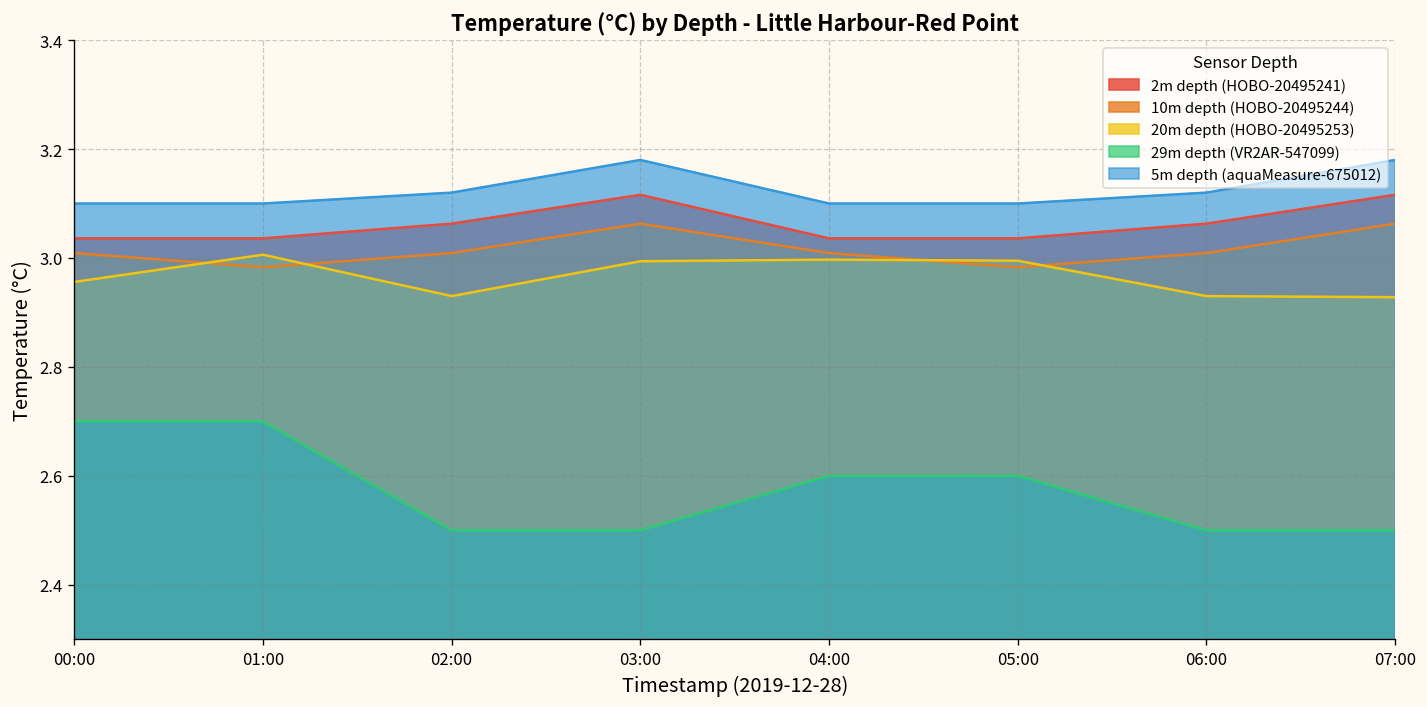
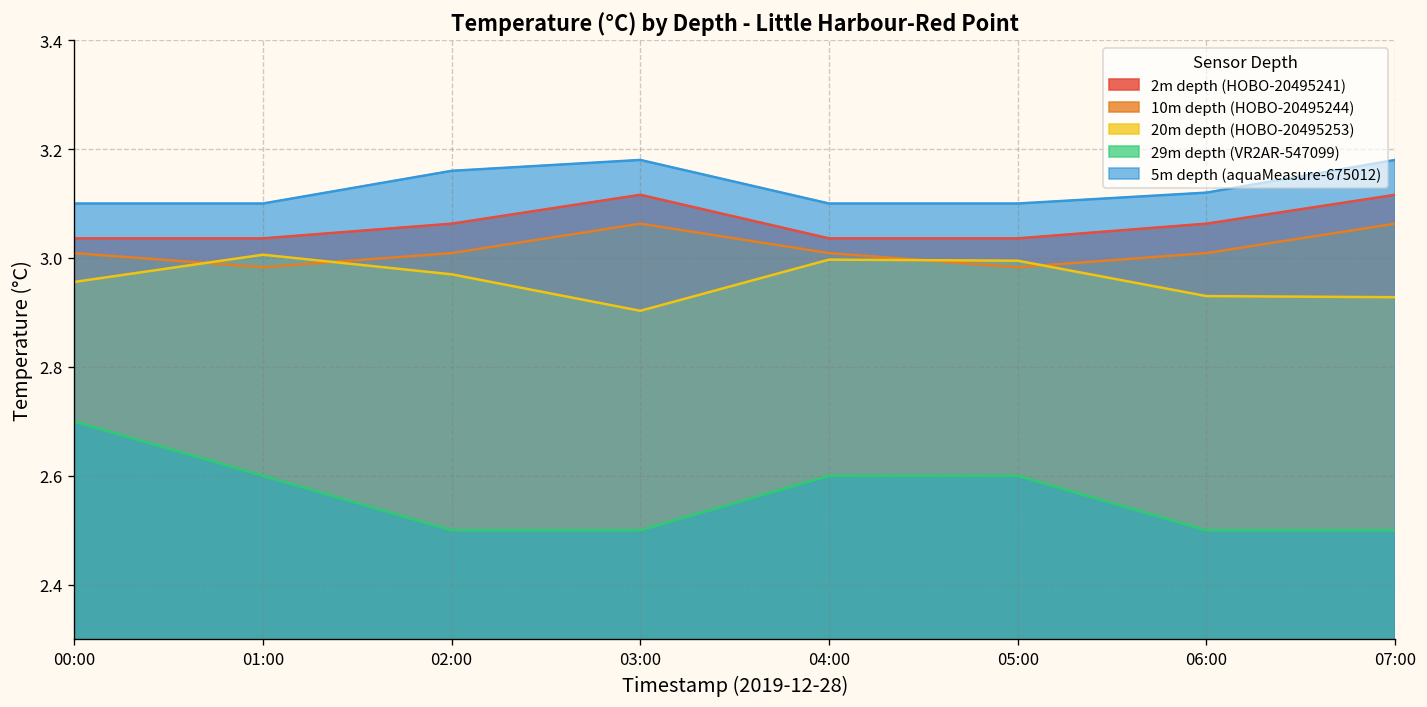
29m depth (VR2AR-547099), 01:00: 2.7 -> 2.6
20m depth (HOBO-20495253), 02:00: 2.93 -> 2.97
5m depth (aquaMeasure-675012), 02:00: 3.12 -> 3.16
20m depth (HOBO-20495253), 03:00: 2.99 -> 2.90
